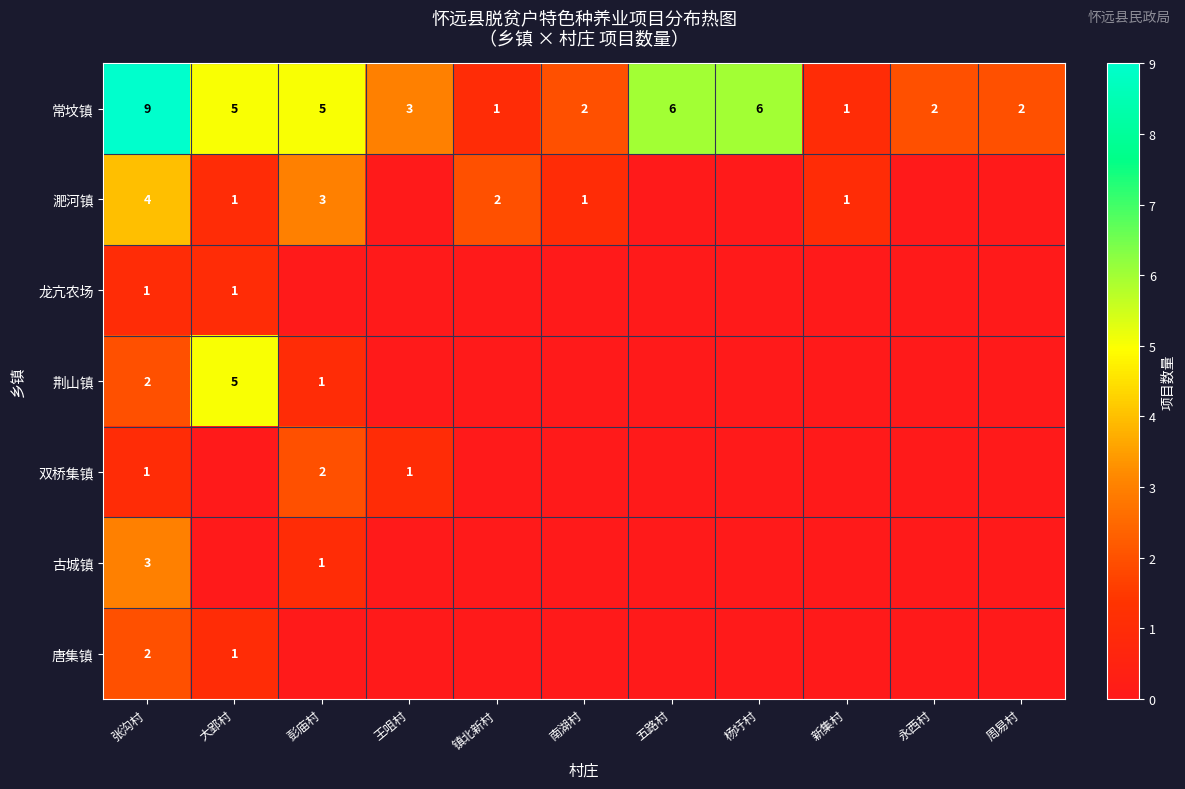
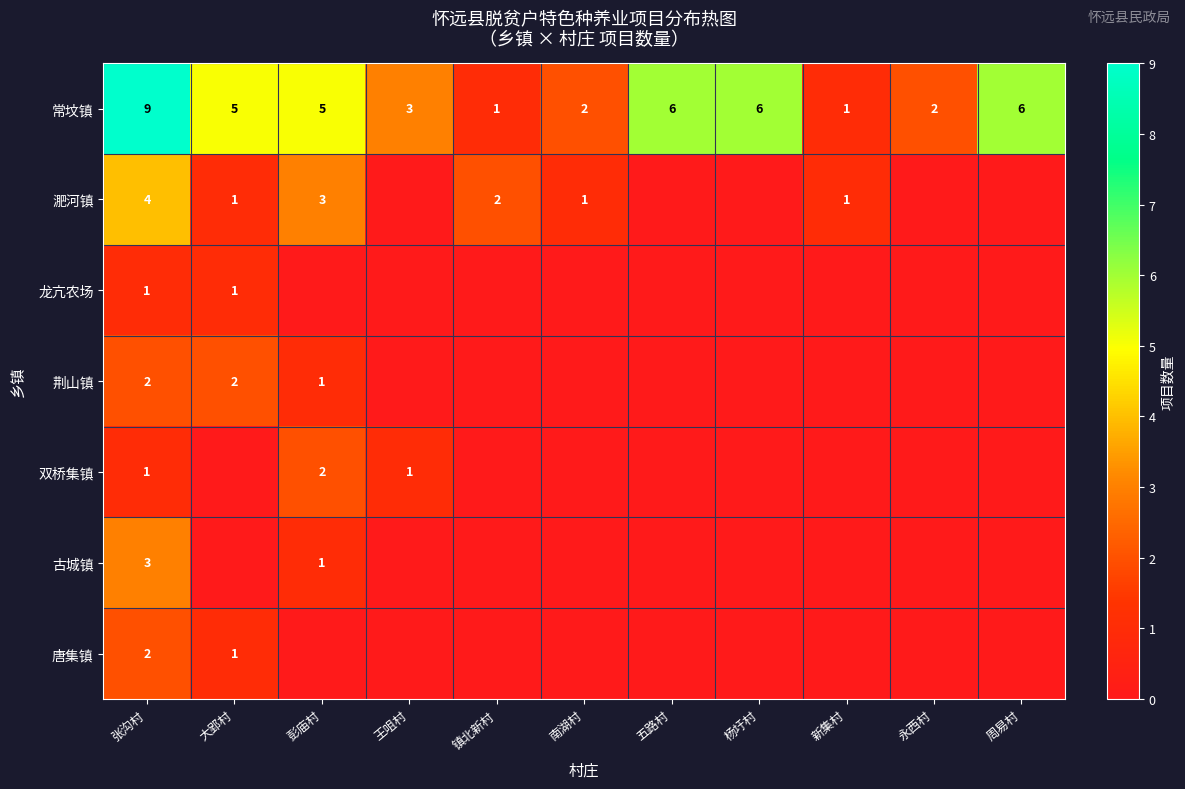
常坟镇, 周易村: 2 -> 6
荆山镇, 大郢村: 5 -> 2
